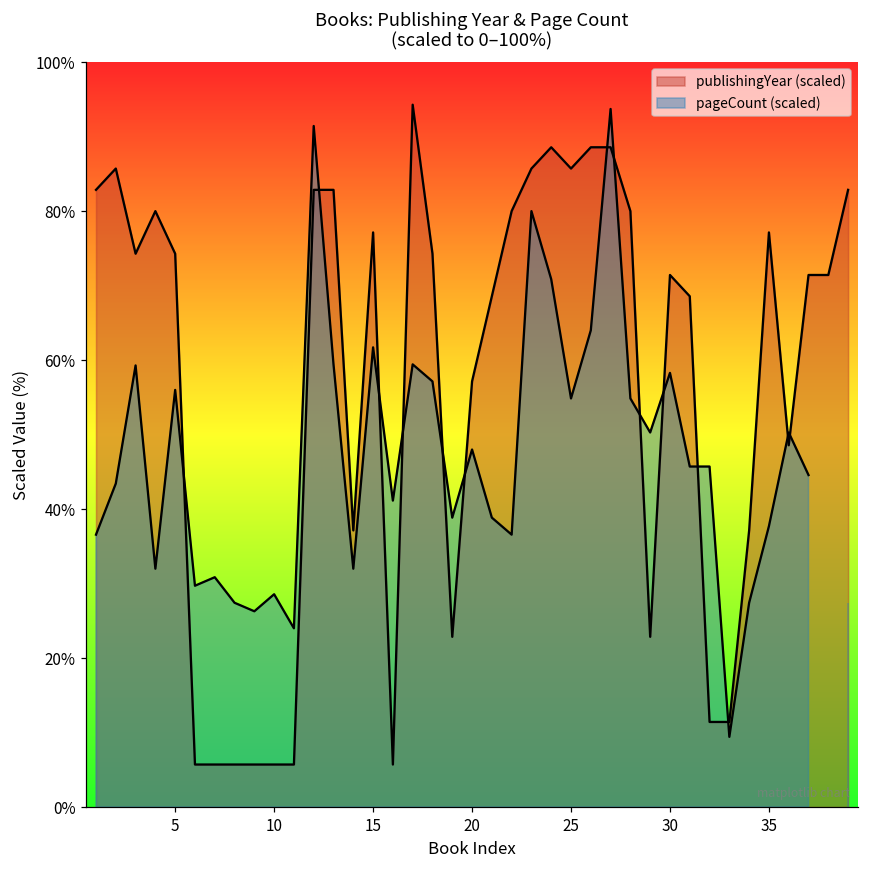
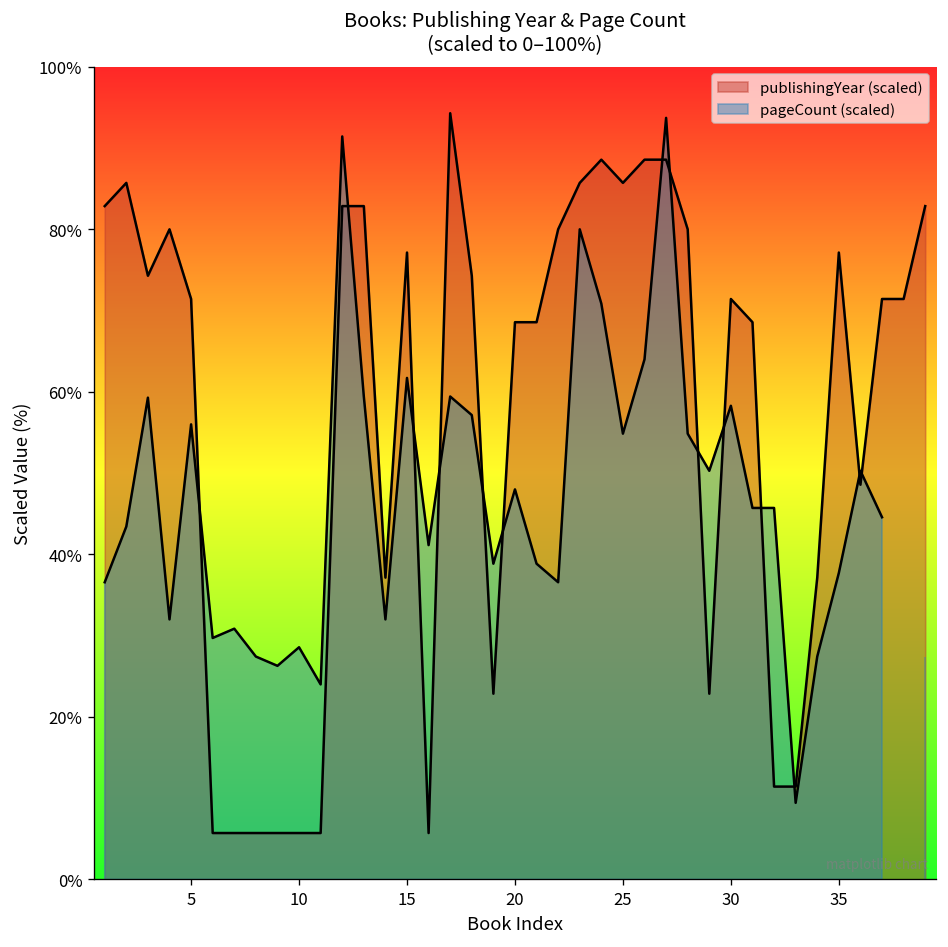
publishingYear (scaled), 5: 74% -> 71%
publishingYear (scaled), 20: 57% -> 69%
